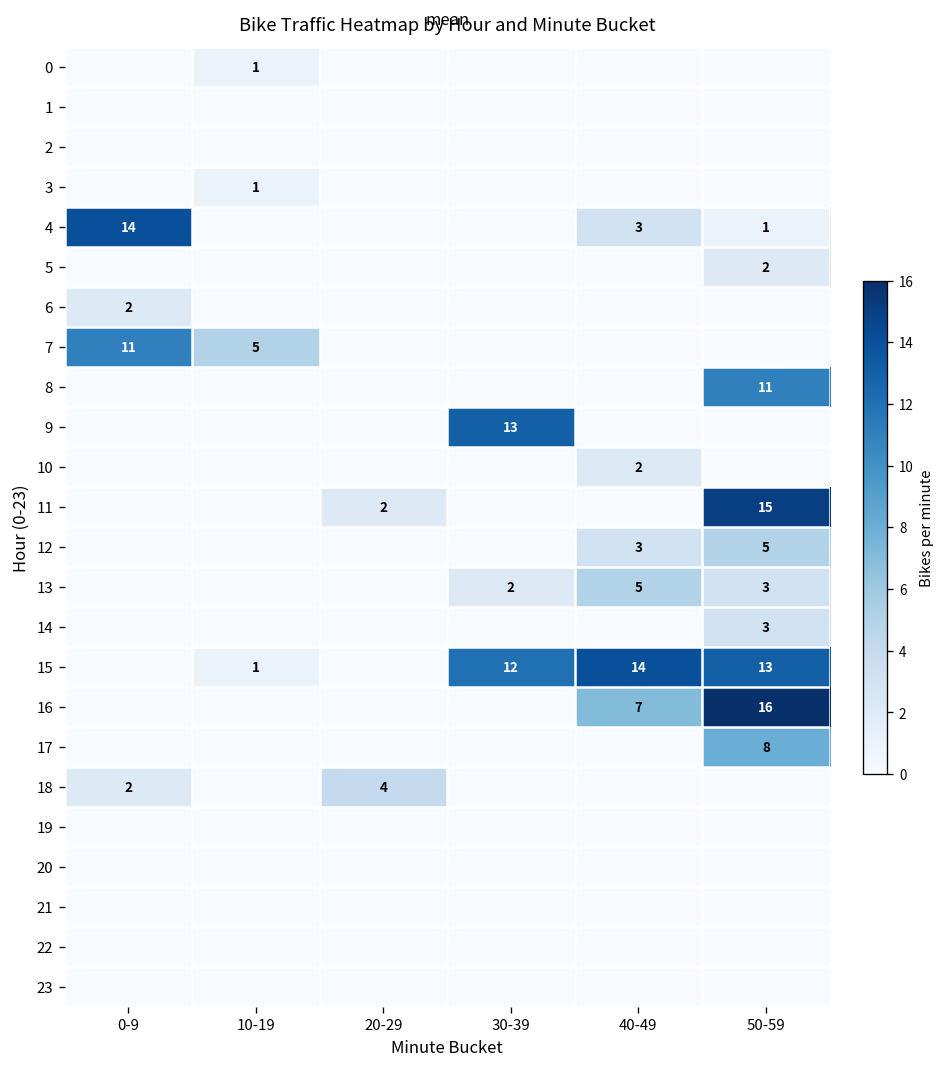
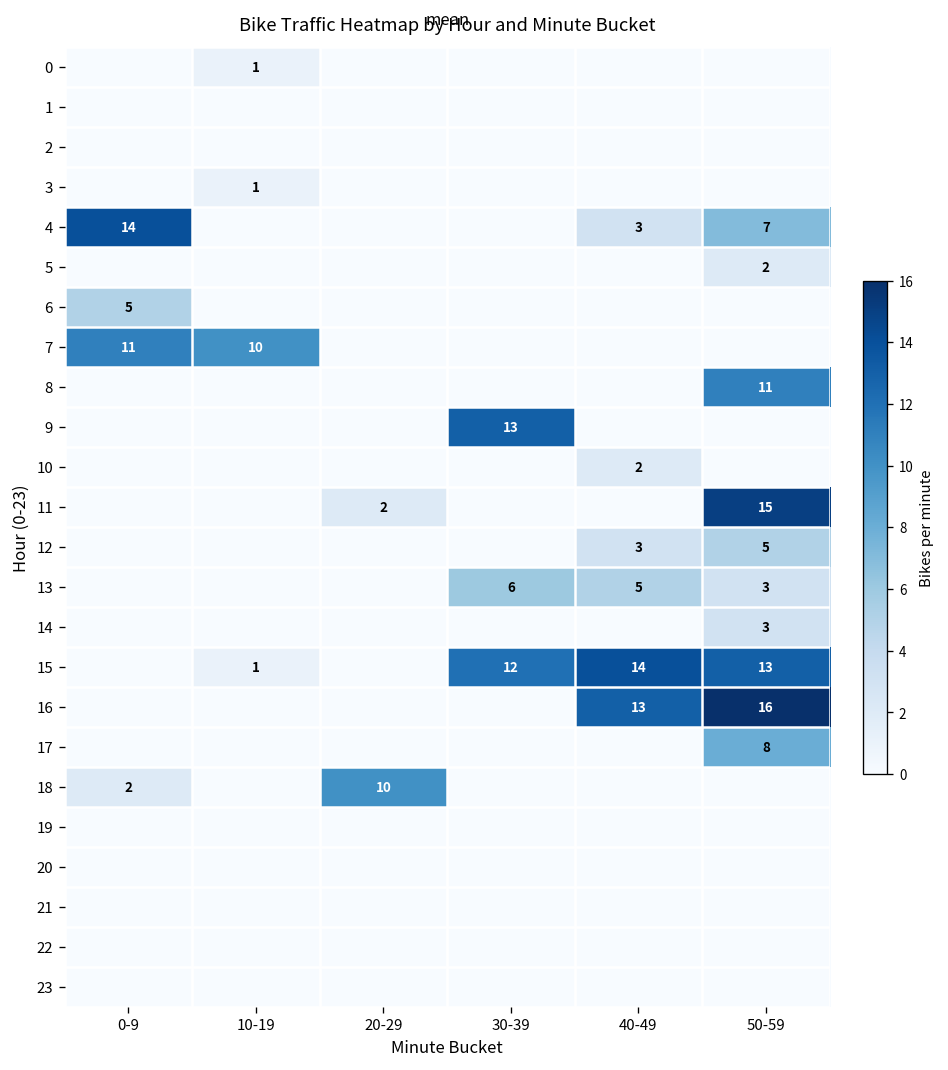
4, 50-59: 1 -> 7
6, 0-9: 2 -> 5
7, 10-19: 5 -> 10
13, 30-39: 2 -> 6
16, 40-49: 7 -> 13
18, 20-29: 4 -> 10
